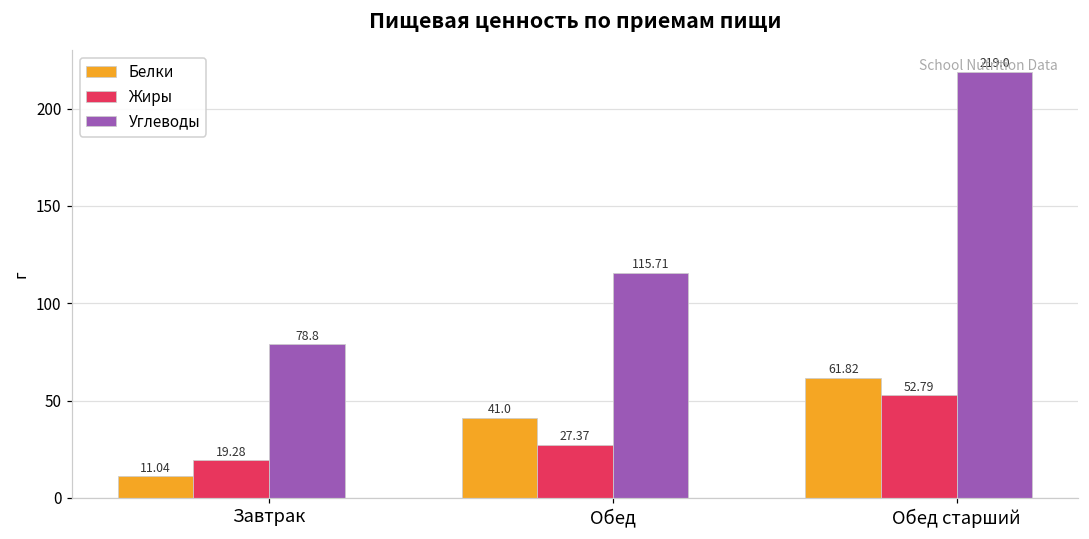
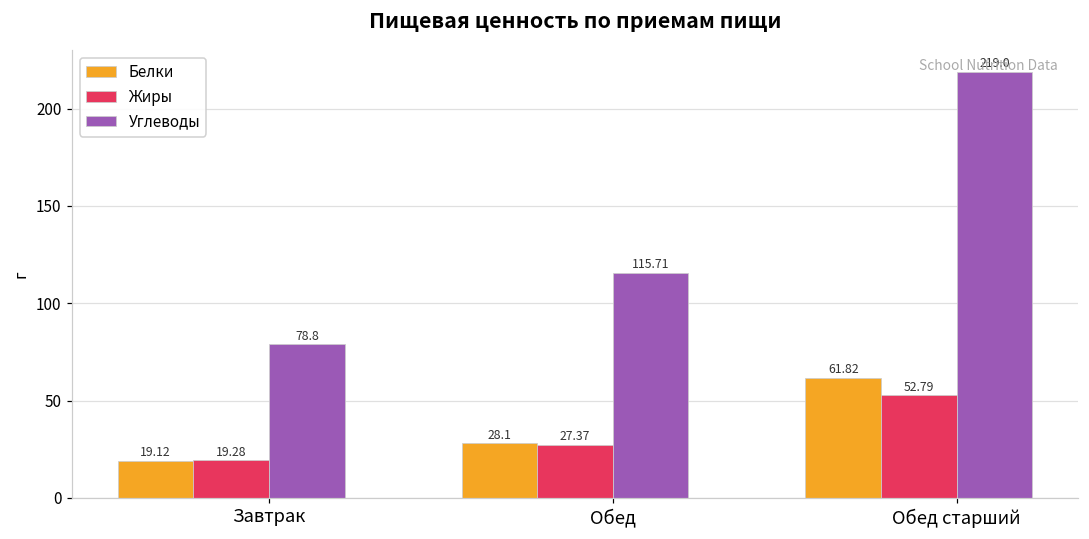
Белки, Завтрак: 11.04 -> 19.12
Белки, Обед: 41.0 -> 28.1
